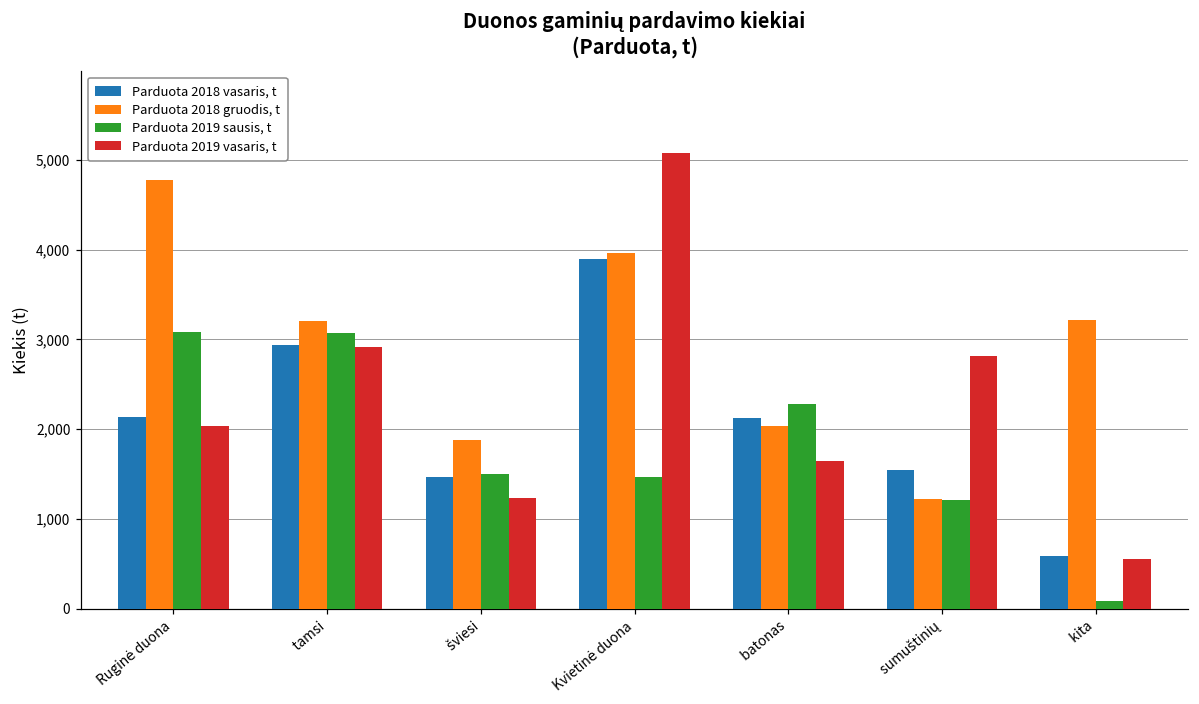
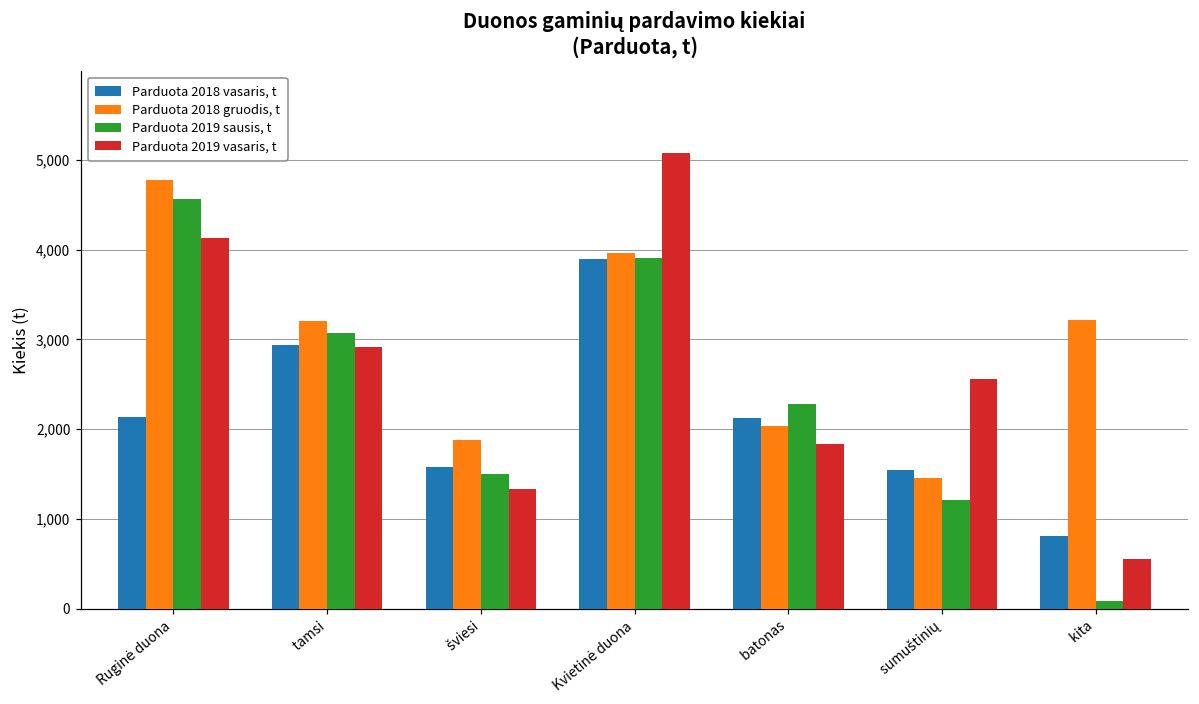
Parduota 2019 sausis, t, Ruginė duona: 3,100 -> 4,600
Parduota 2019 vasaris, t, Ruginė duona: 2,000 -> 4,100
Parduota 2018 vasaris, t, šviesi: 1,500 -> 1,600
Parduota 2019 vasaris, t, šviesi: 1,200 -> 1,300
Parduota 2019 sausis, t, Kvietinė duona: 1,500 -> 3,900
Parduota 2019 vasaris, t, batonas: 1,600 -> 1,800
Parduota 2018 gruodis, t, sumuštinių: 1,200 -> 1,500
Parduota 2019 vasaris, t, sumuštinių: 2,800 -> 2,600
Parduota 2018 vasaris, t, kita: 600 -> 800
